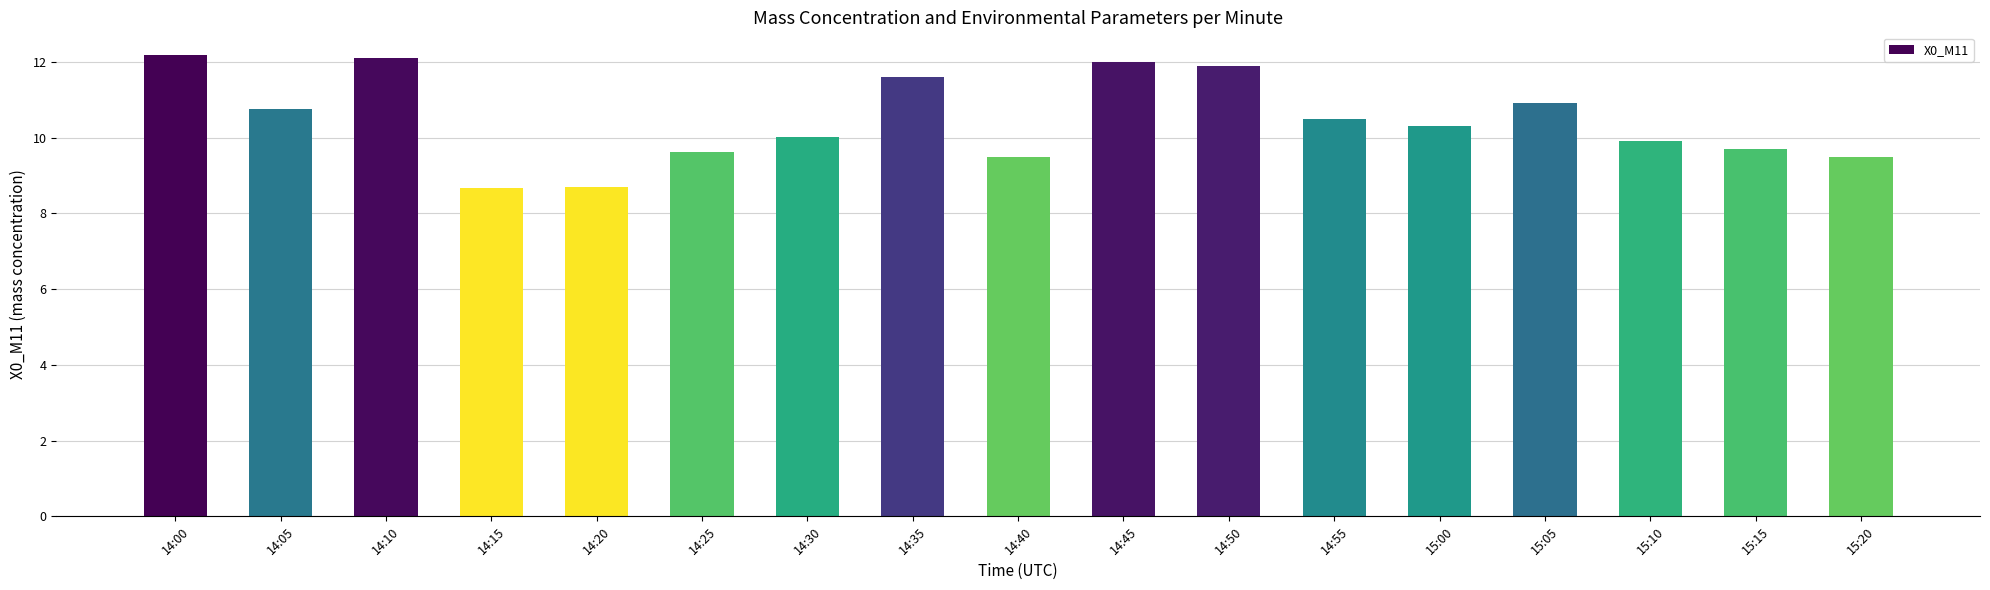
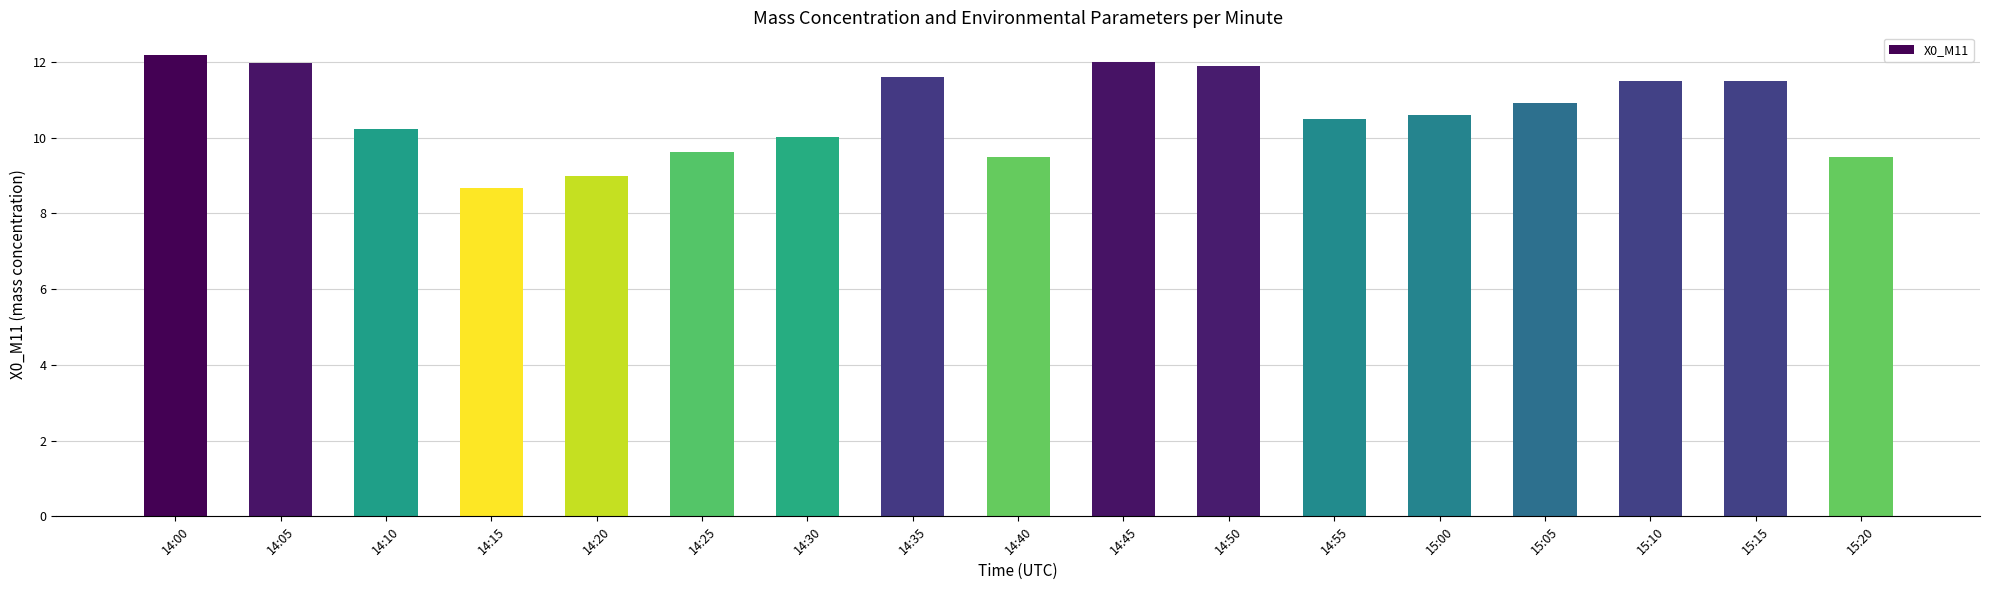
14:05: 10.8 -> 12.0
14:10: 12.1 -> 10.2
14:20: 8.7 -> 9.0
15:00: 10.3 -> 10.6
15:10: 9.9 -> 11.5
15:15: 9.7 -> 11.5
